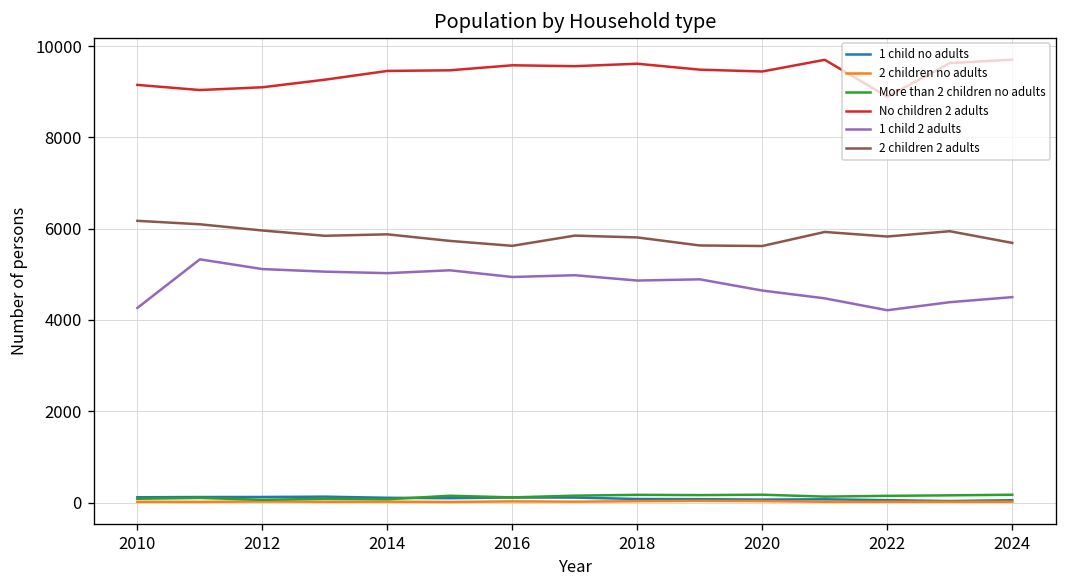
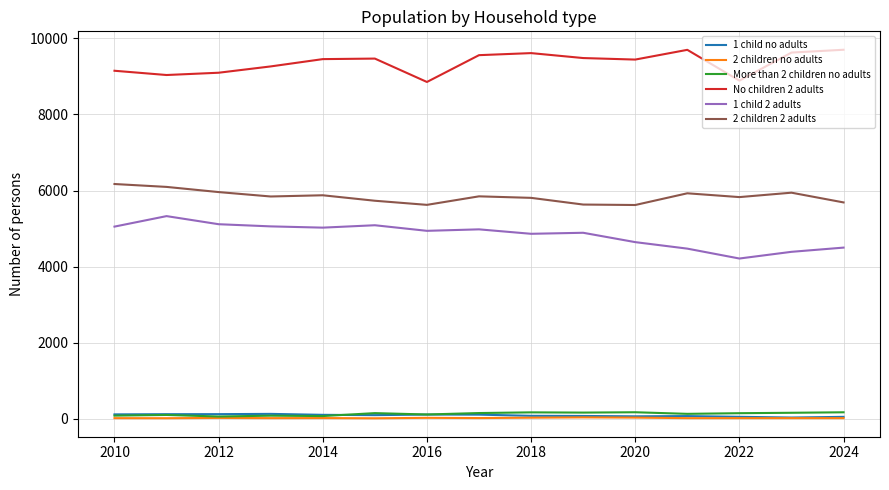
1 child 2 adults, 2010: 4300 -> 5100
No children 2 adults, 2016: 9600 -> 8900
